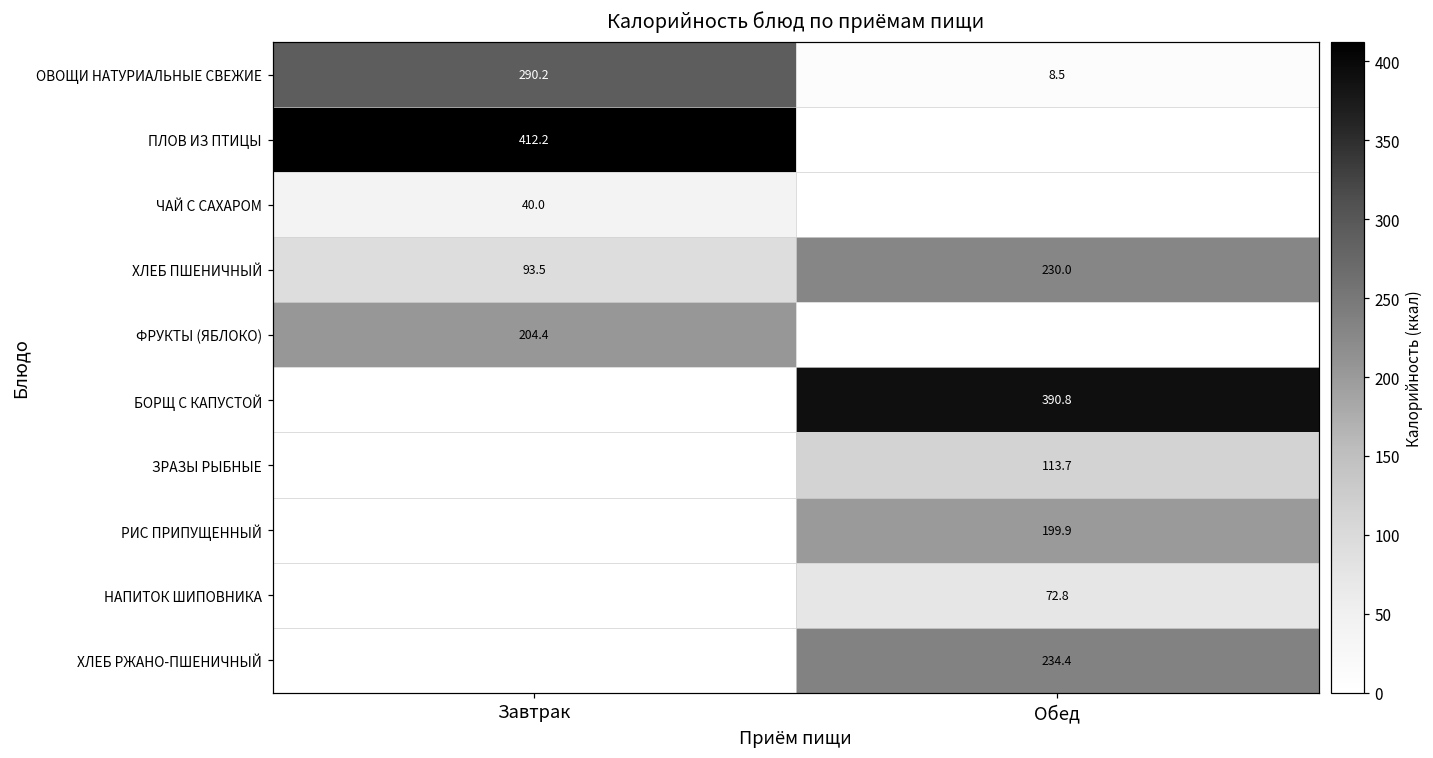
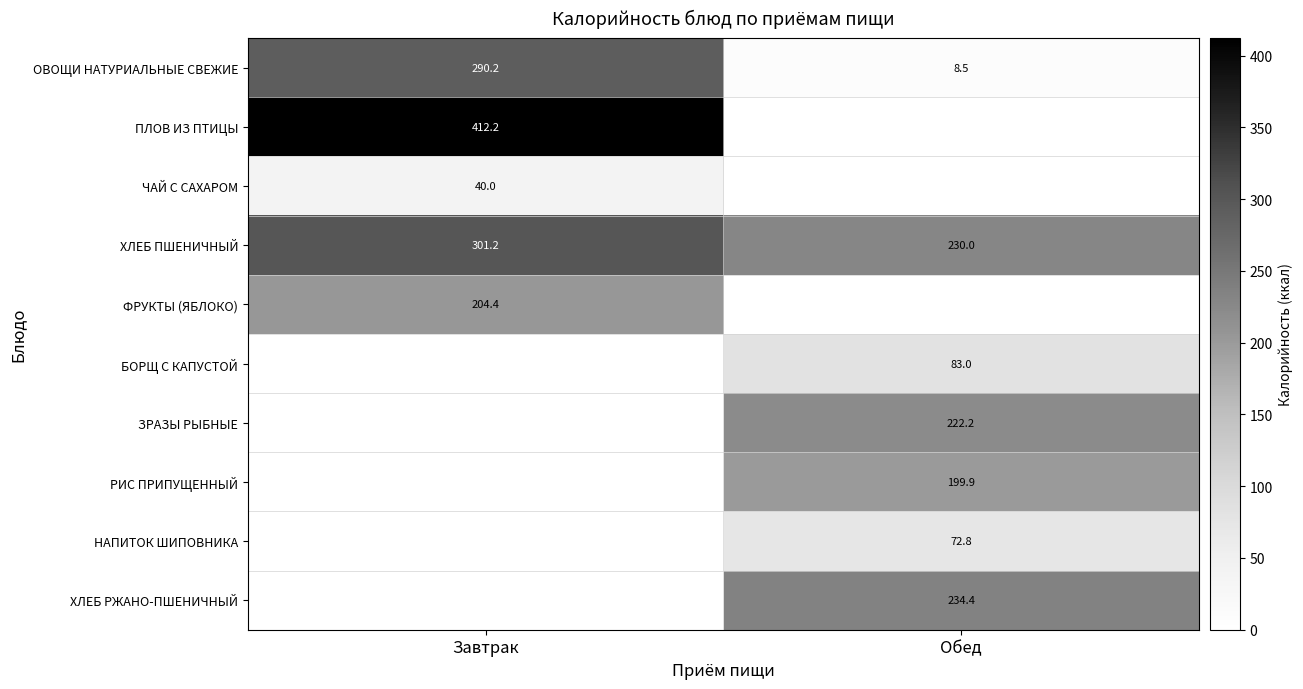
ХЛЕБ ПШЕНИЧНЫЙ, Завтрак: 93.5 -> 301.2
БОРЩ С КАПУСТОЙ, Обед: 390.8 -> 83.0
ЗРАЗЫ РЫБНЫЕ, Обед: 113.7 -> 222.2
